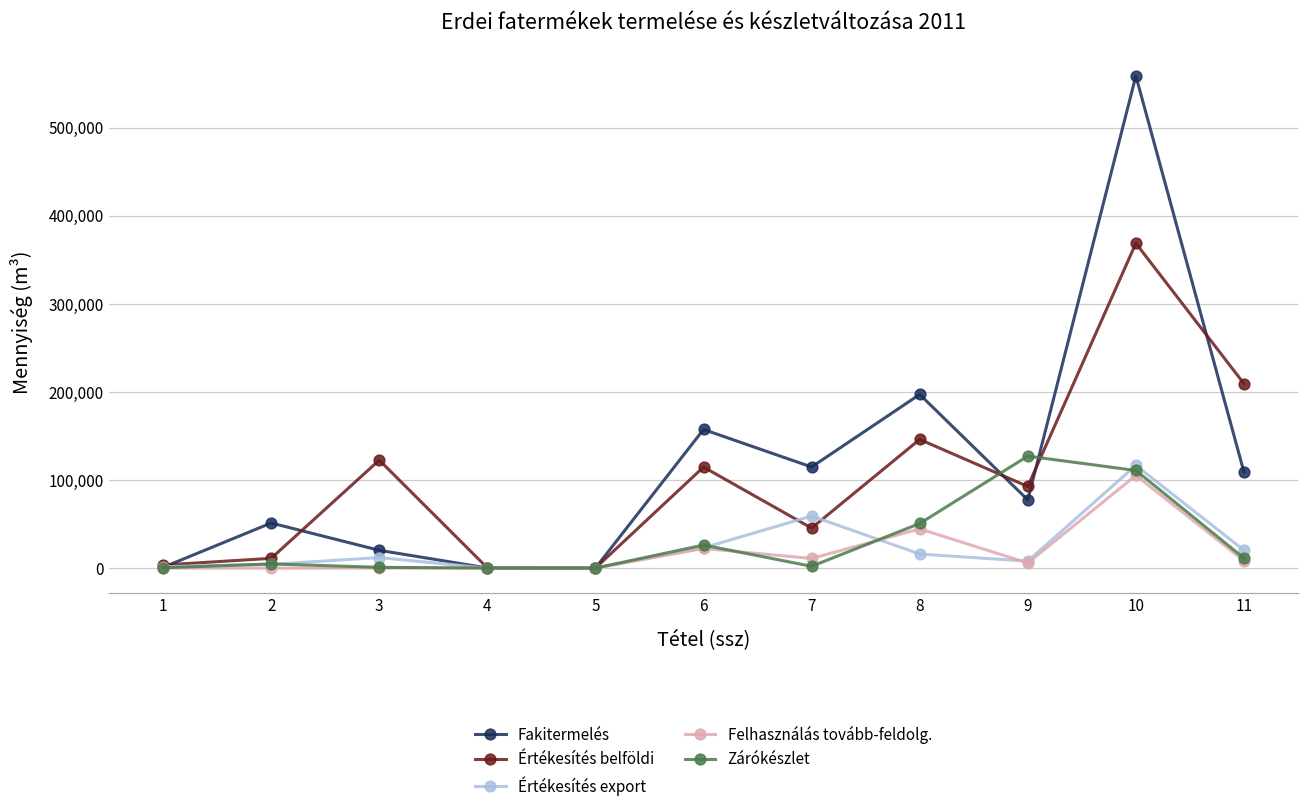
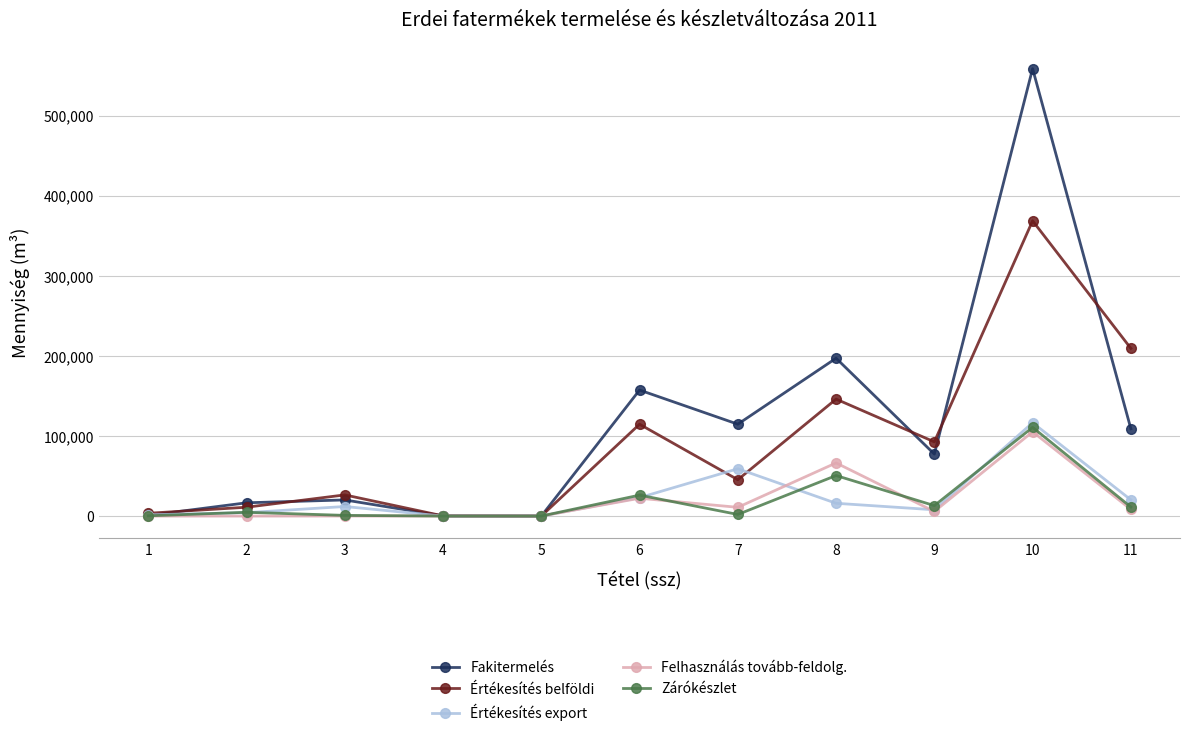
Fakitermelés, 2: 50,000 -> 20,000
Értékesítés belföldi, 3: 120,000 -> 30,000
Felhasználás tovább-feldolg., 8: 40,000 -> 70,000
Zárókészlet, 9: 130,000 -> 10,000
